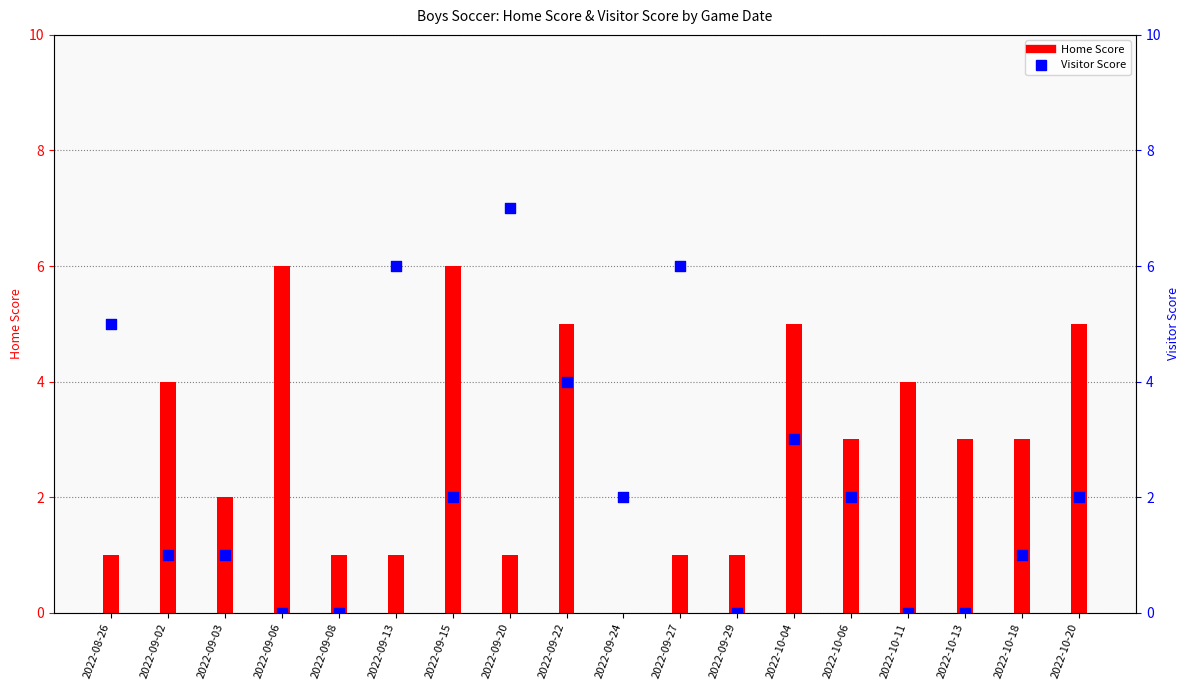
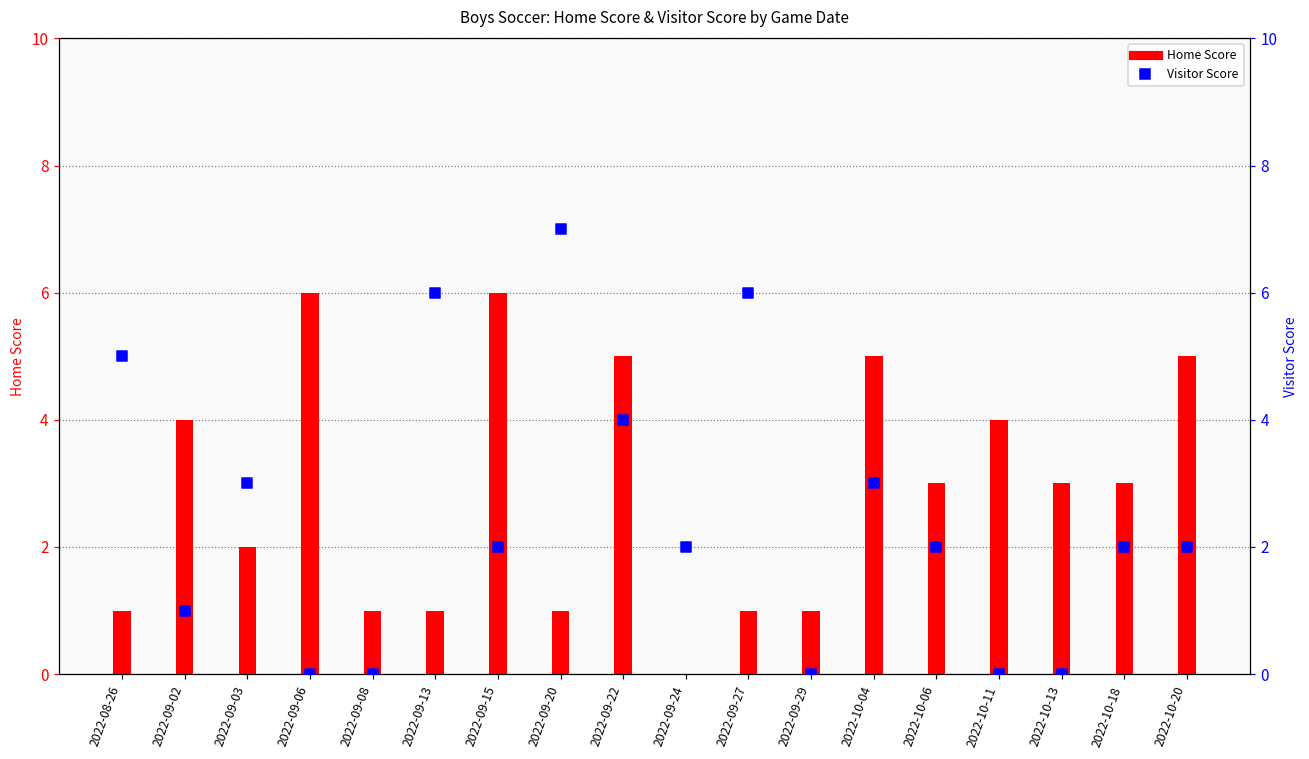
Visitor Score, 2022-09-03: 1 -> 3
Visitor Score, 2022-10-18: 1 -> 2
